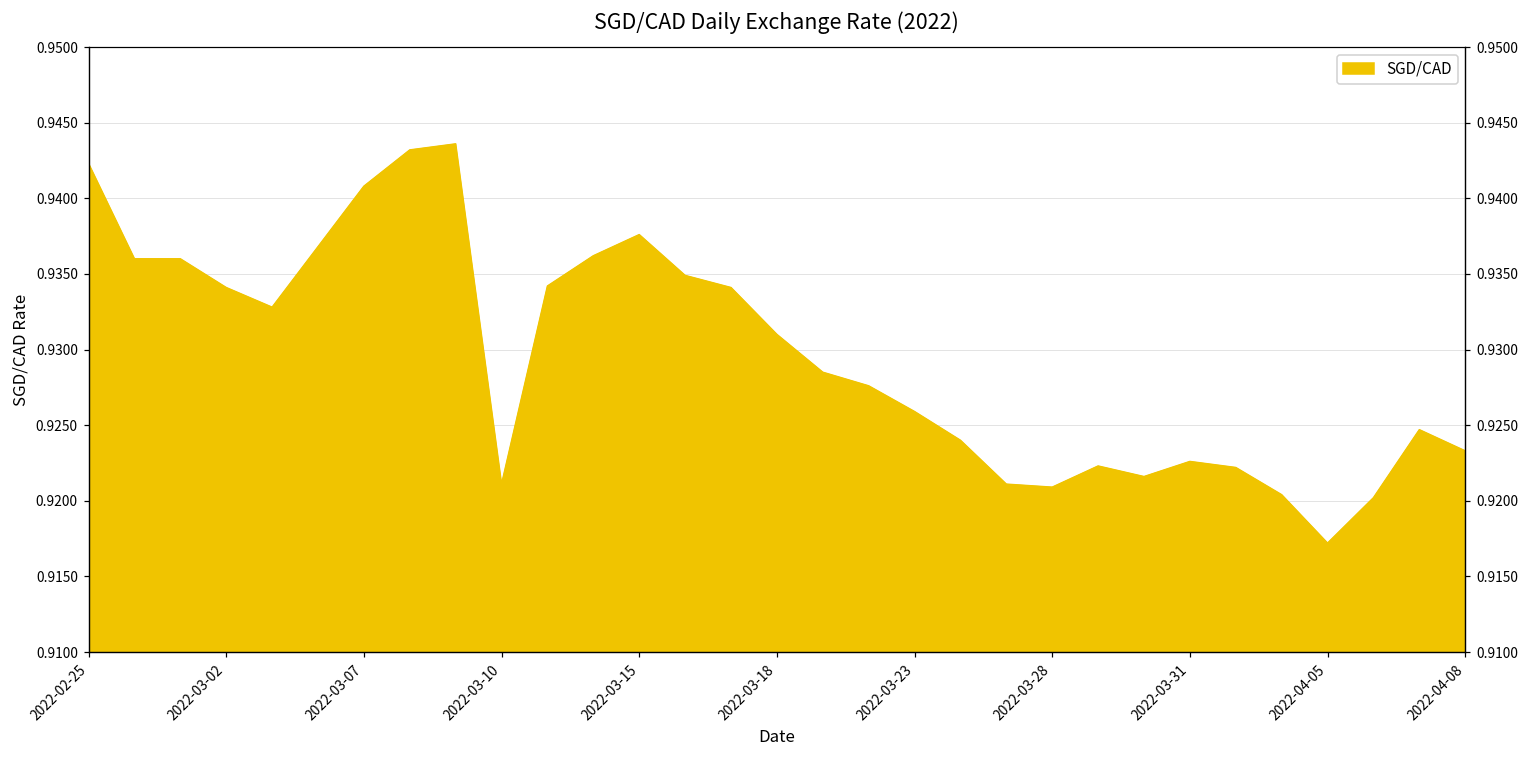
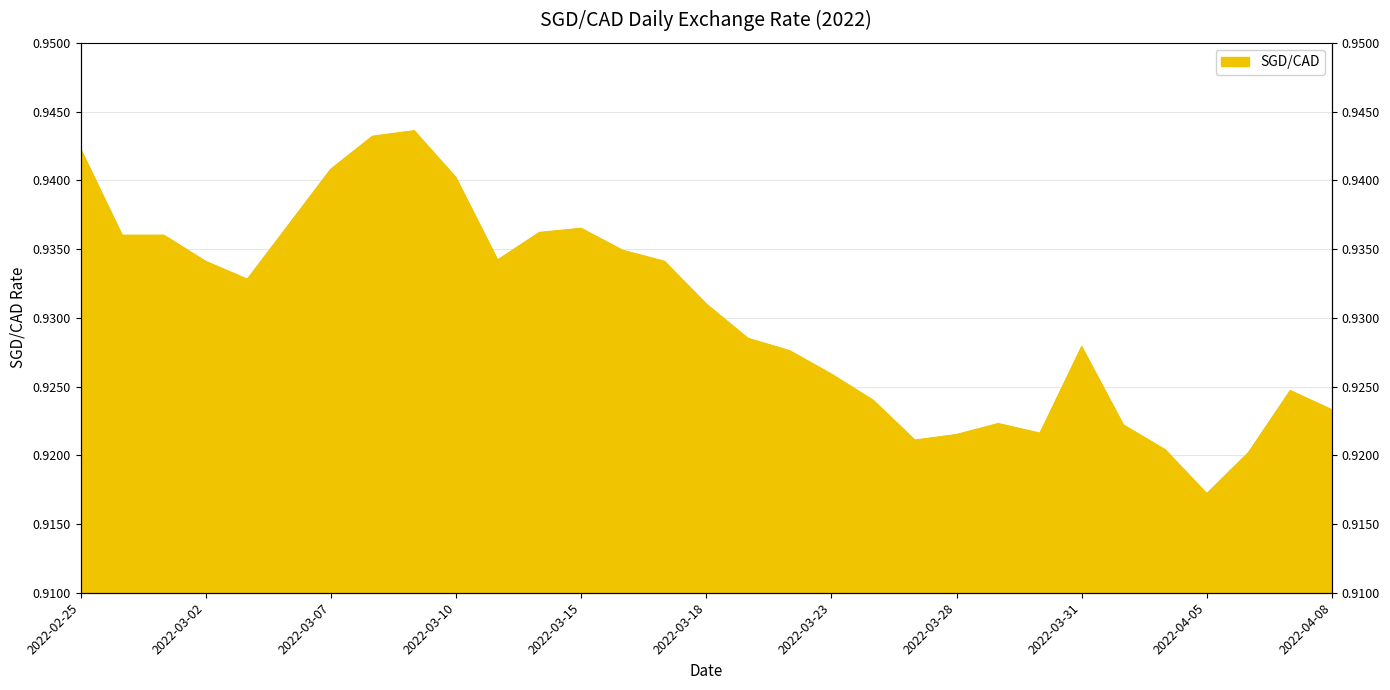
2022-03-10: 0.9211 -> 0.9402
2022-03-15: 0.9376 -> 0.9365
2022-03-28: 0.9209 -> 0.9215
2022-03-31: 0.9226 -> 0.9279
